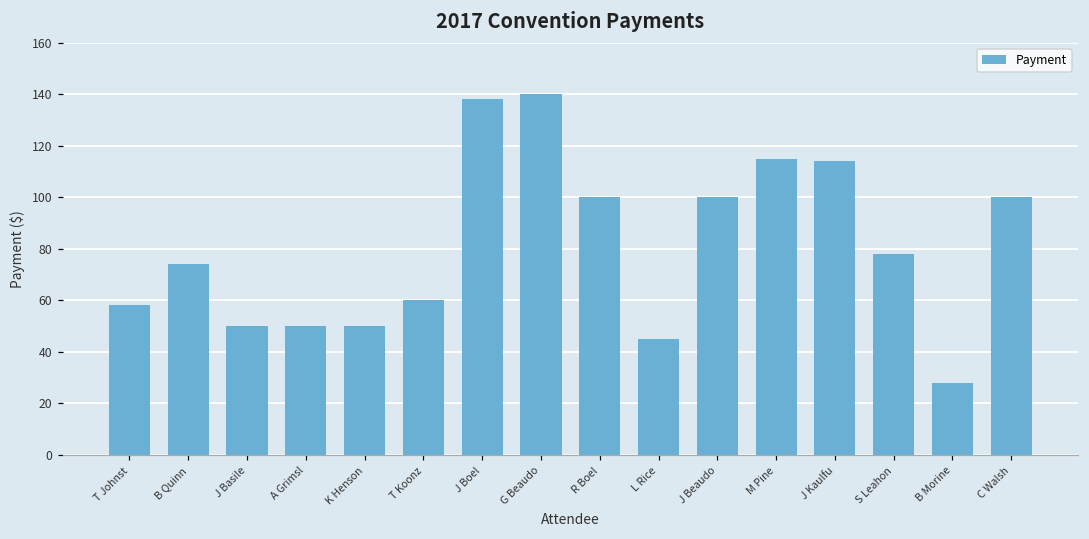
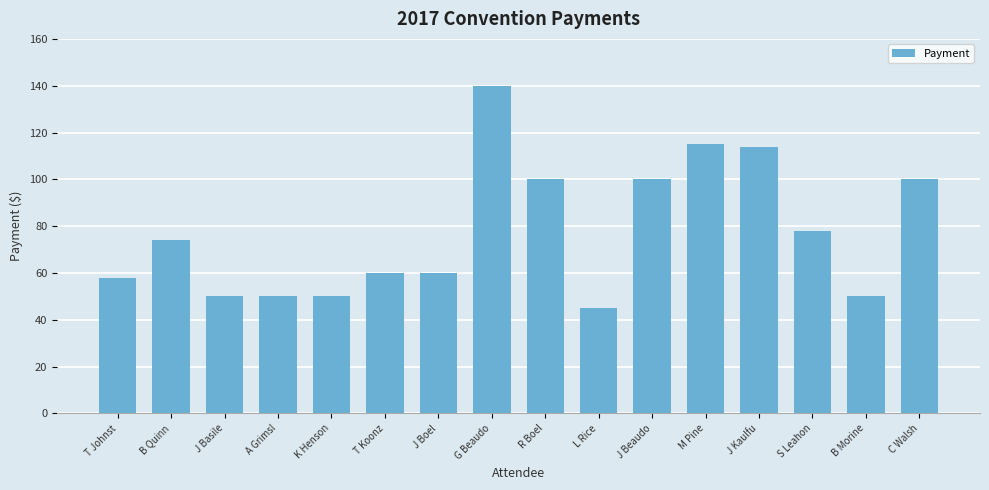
J Boel: 138 -> 60
B Morine: 28 -> 50
